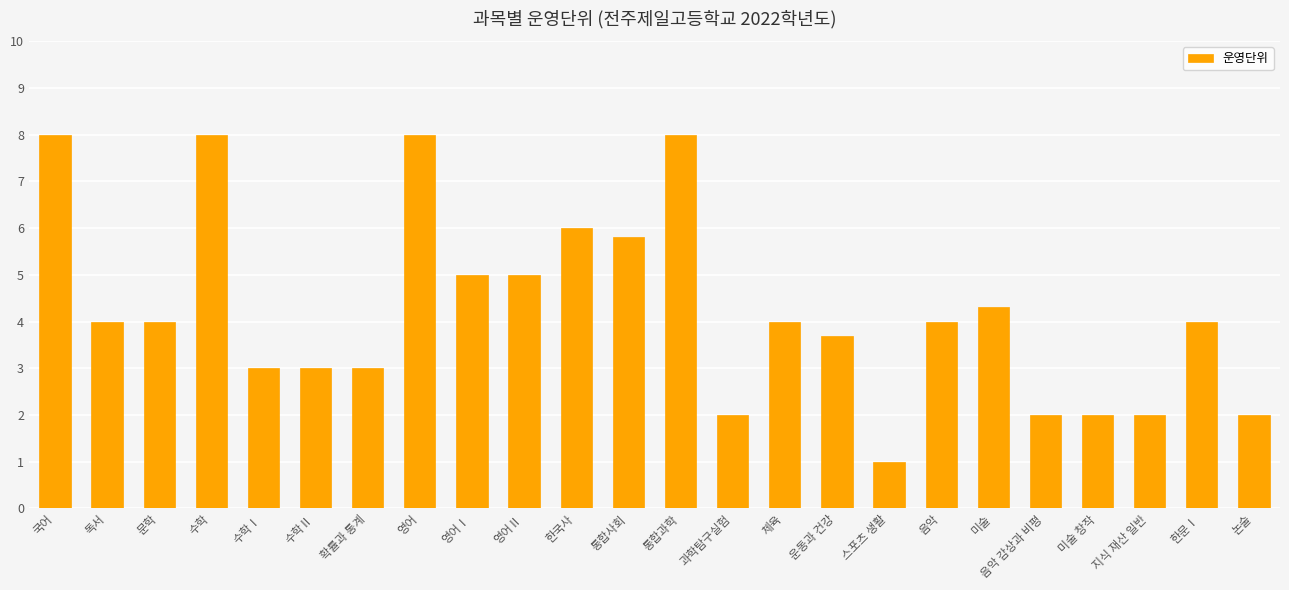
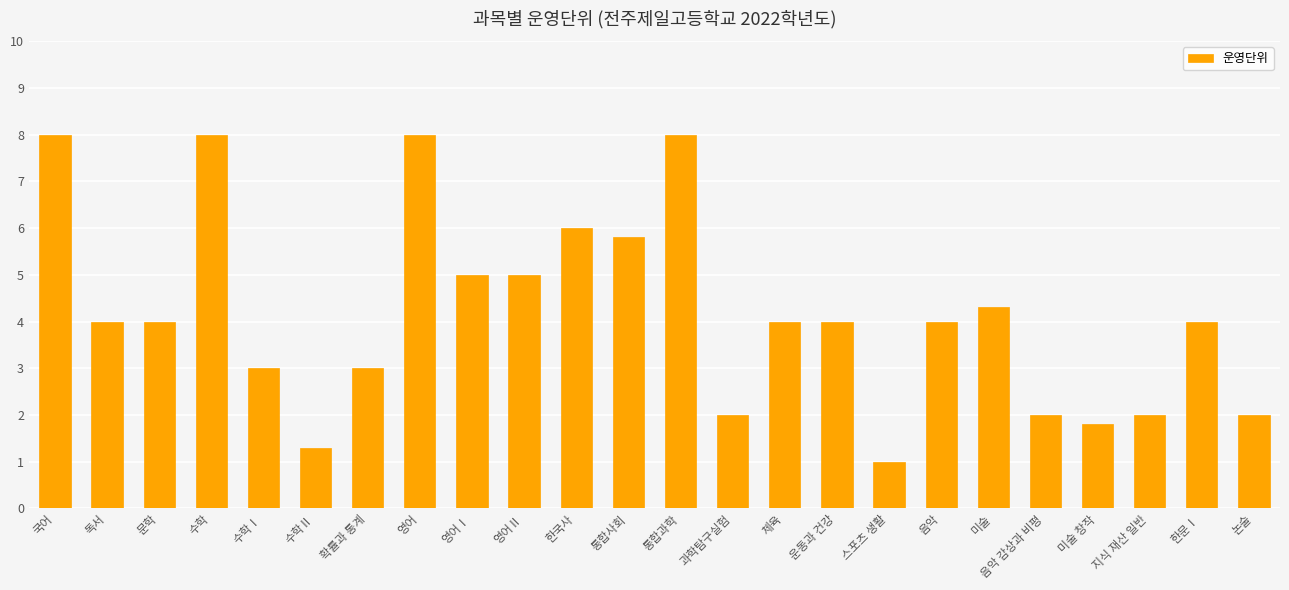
수학Ⅱ: 3.0 -> 1.3
운동과 건강: 3.7 -> 4.0
미술 창작: 2.0 -> 1.8
